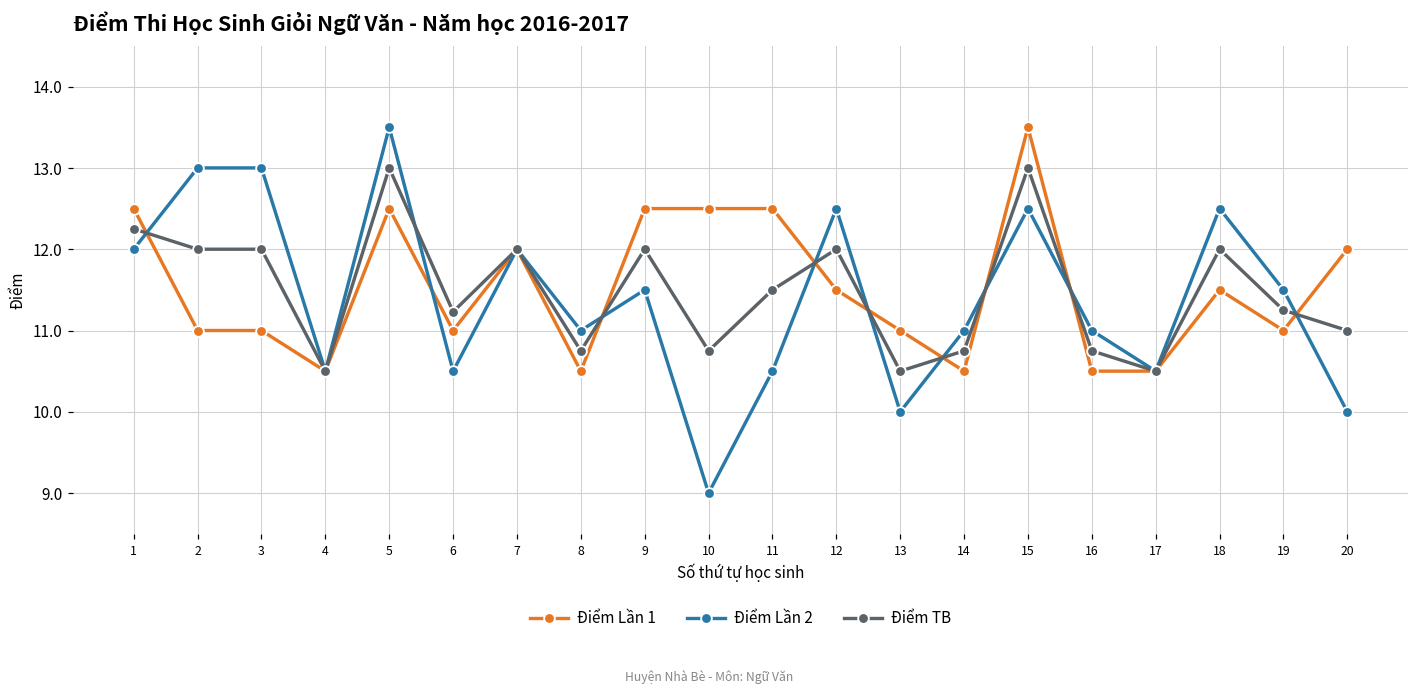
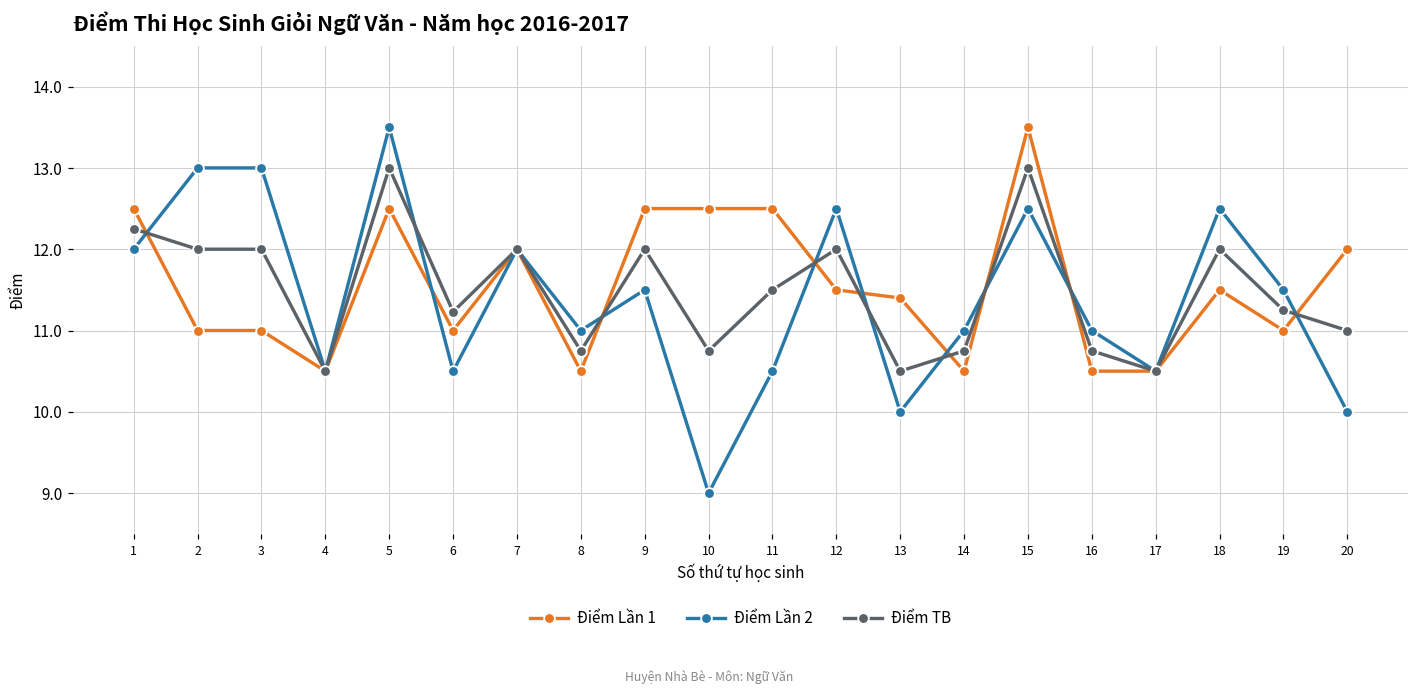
Điểm Lần 1, 13: 11.0 -> 11.4
